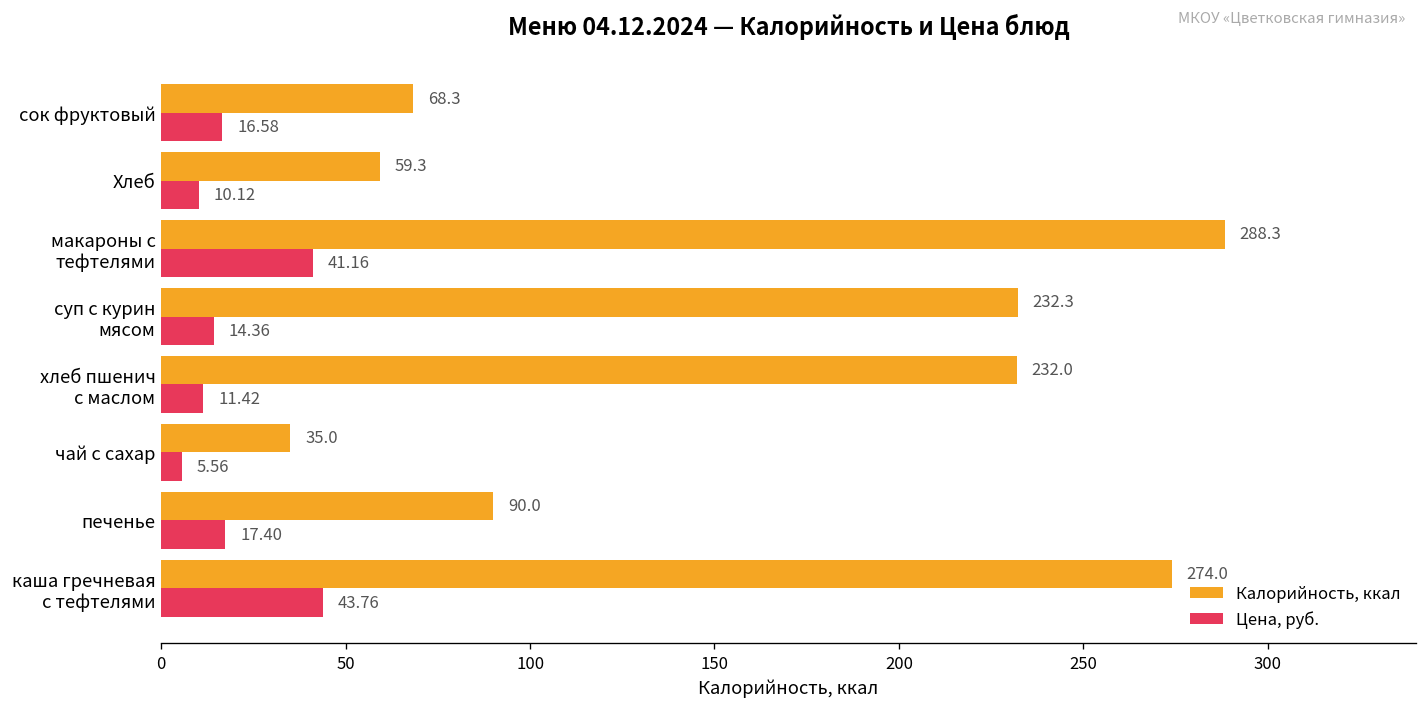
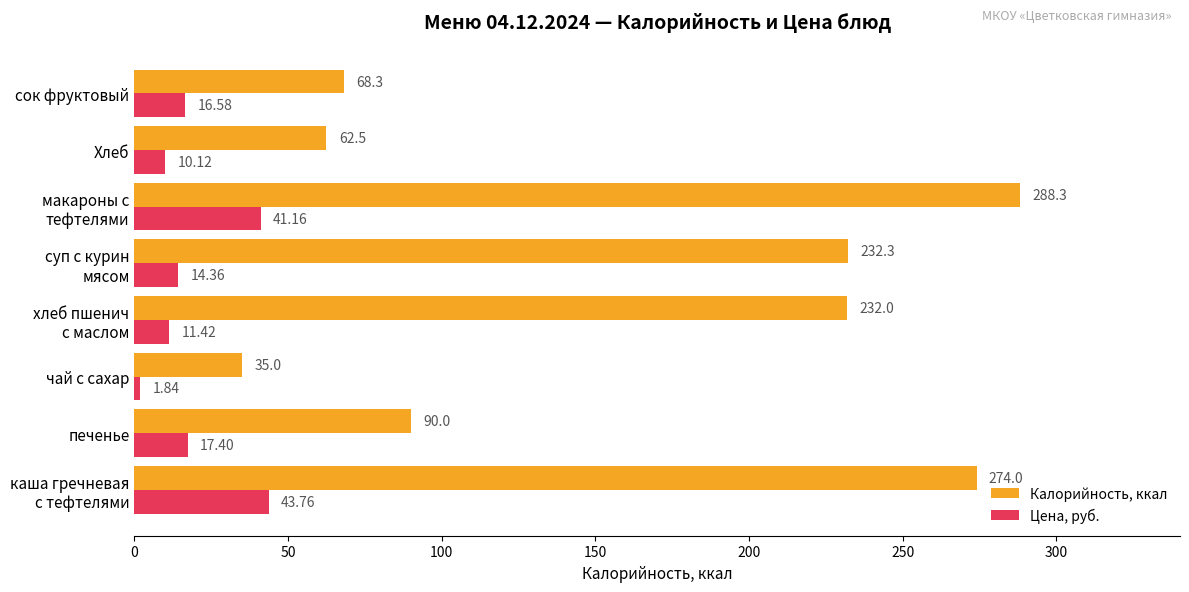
Калорийность, ккал, Хлеб: 59.3 -> 62.5
Цена, руб., чай с сахар: 5.56 -> 1.84
